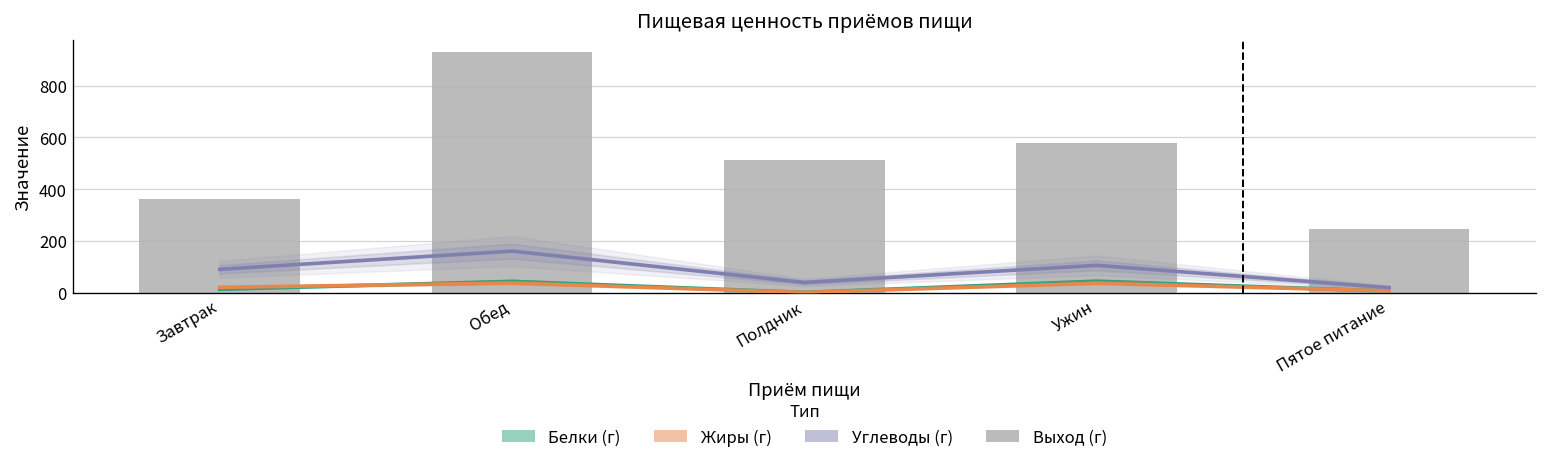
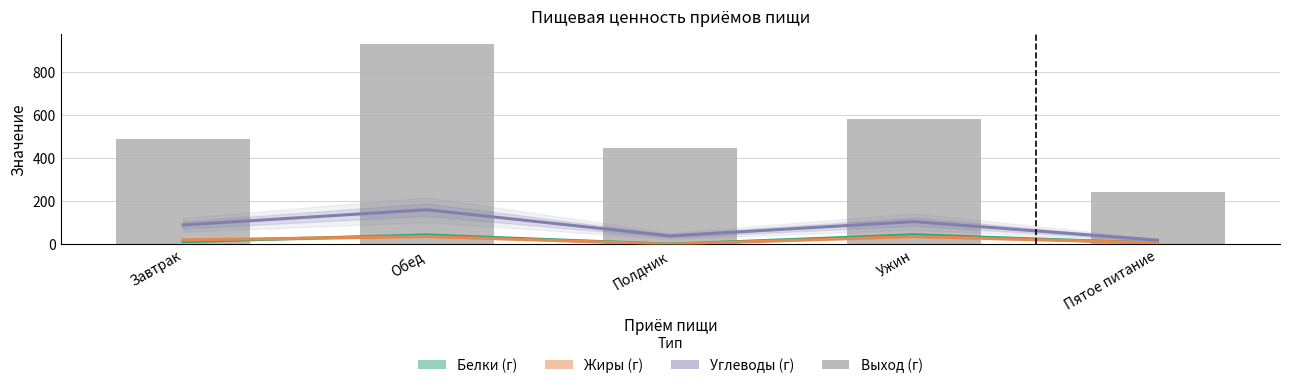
Выход (г), Завтрак: 360 -> 490
Выход (г), Полдник: 510 -> 450
